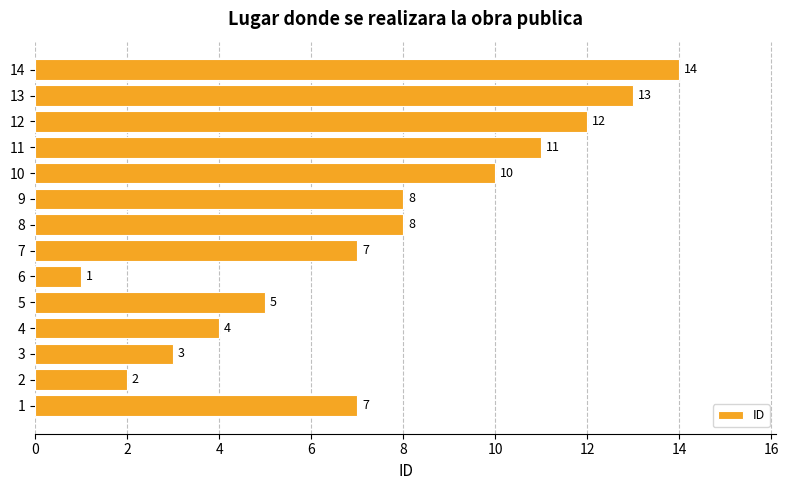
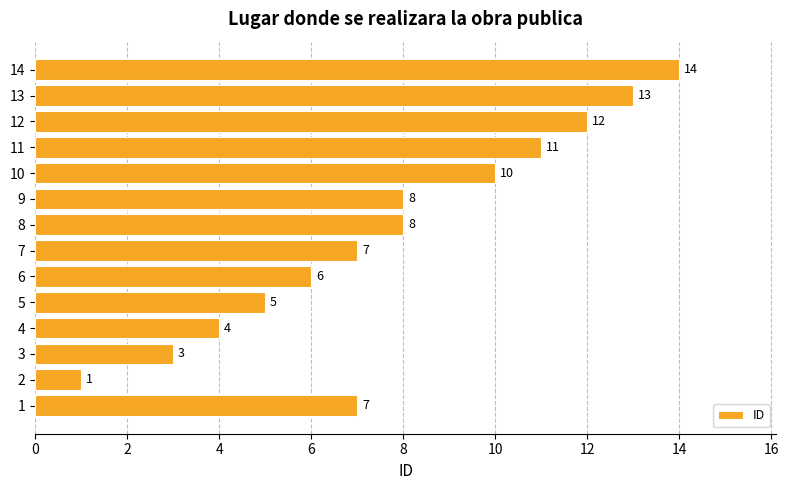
6: 1 -> 6
2: 2 -> 1
